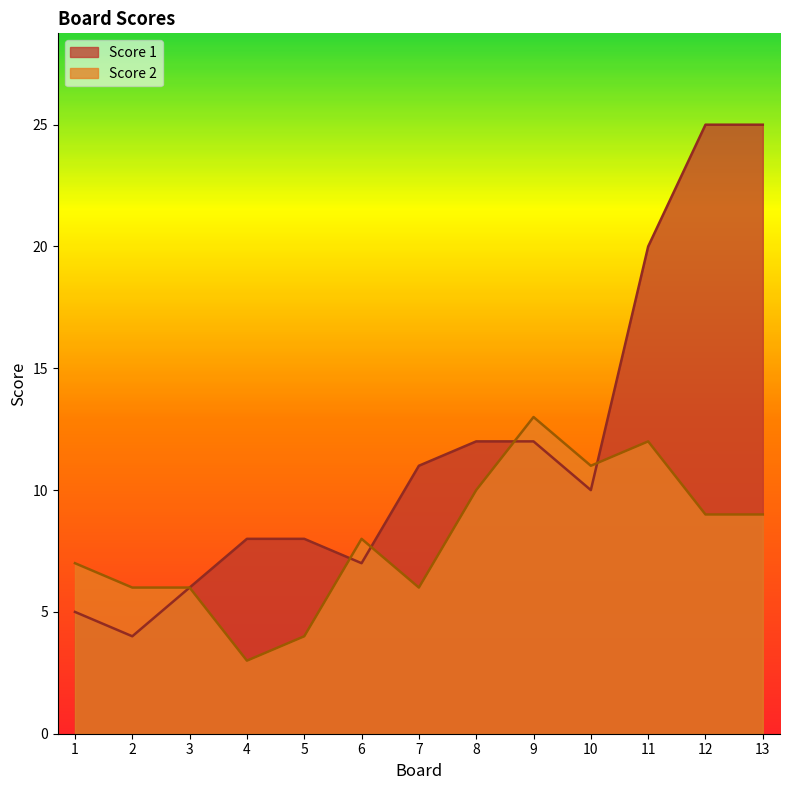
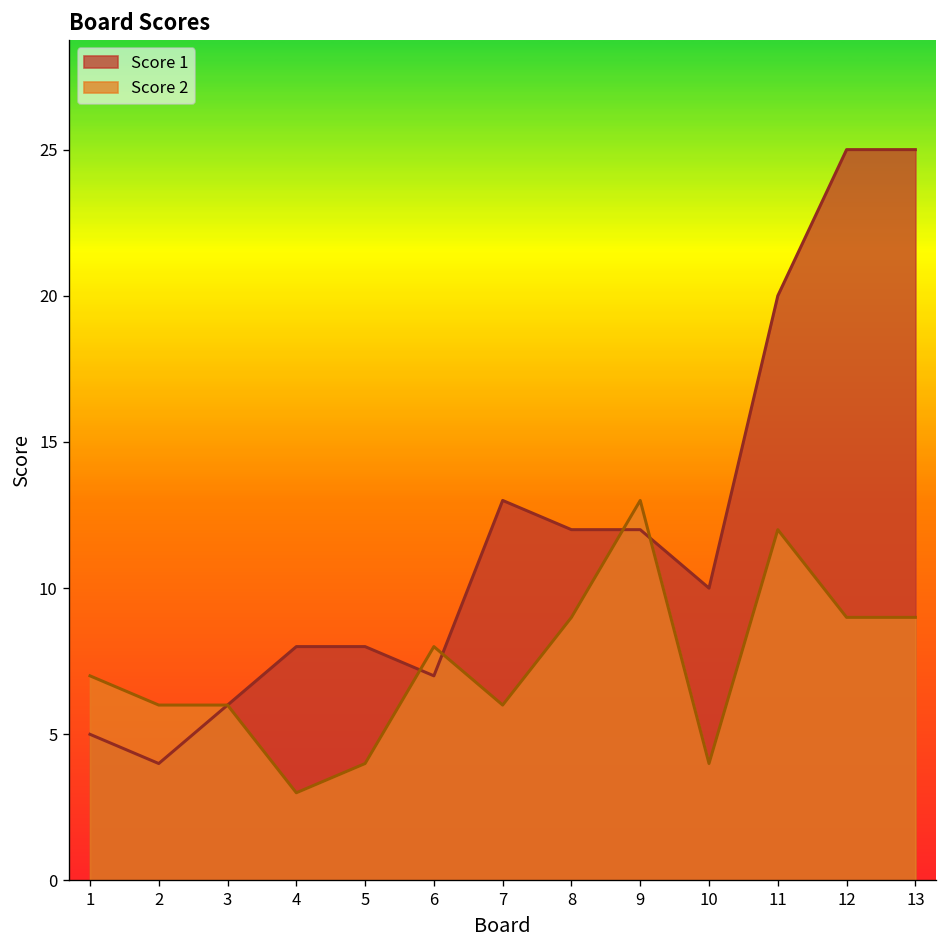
Score 1, 7: 11 -> 13
Score 2, 8: 10 -> 9
Score 2, 10: 11 -> 4
